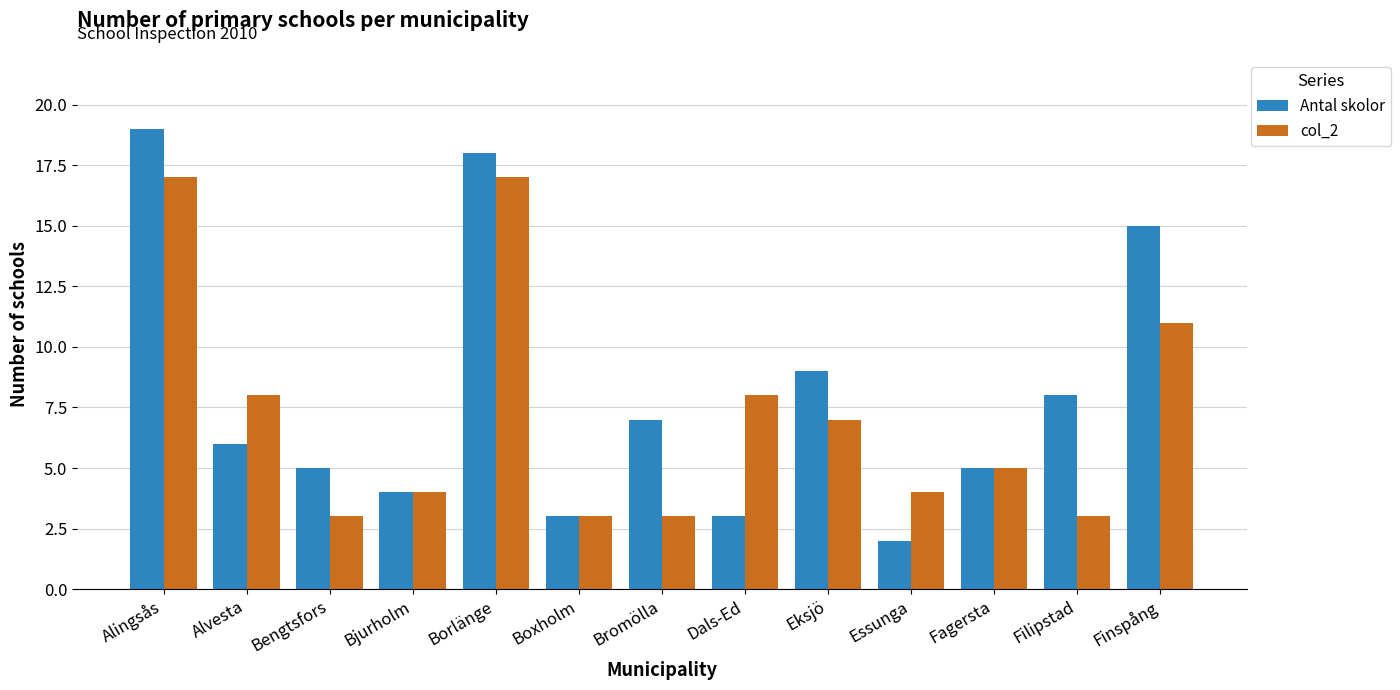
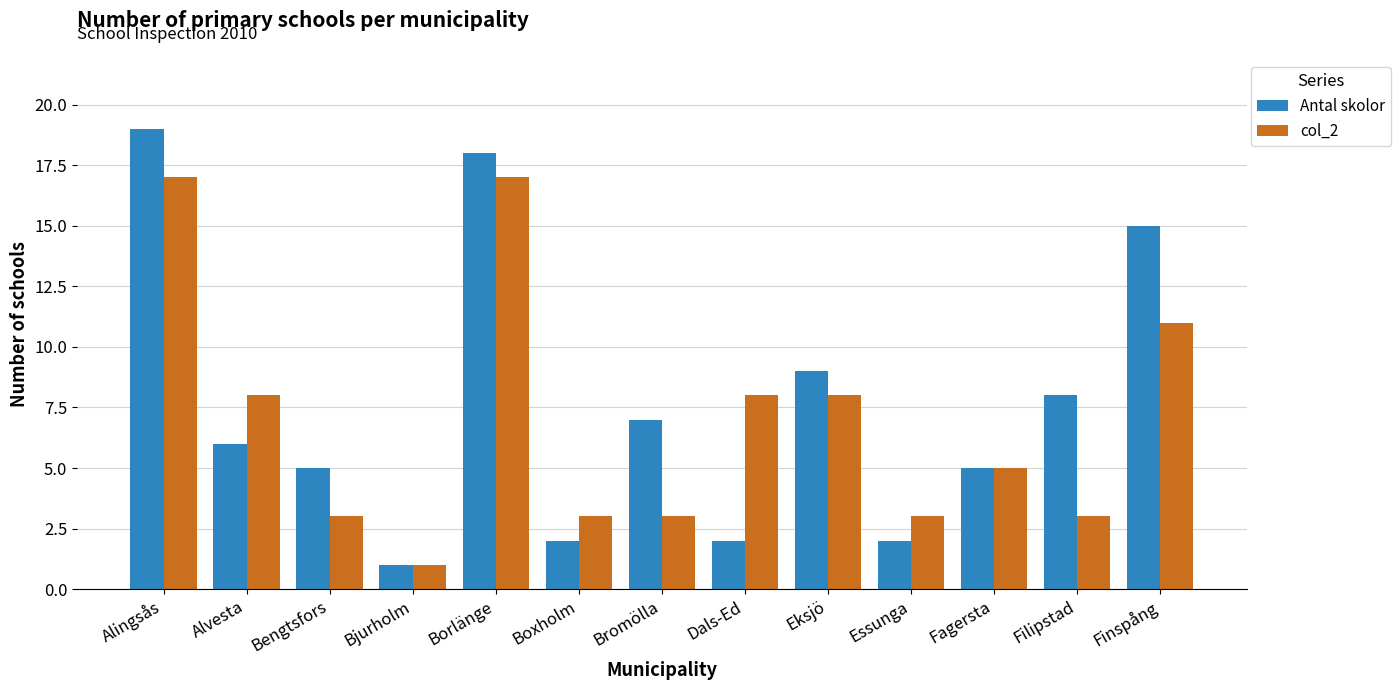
Antal skolor, Bjurholm: 4 -> 1
col_2, Bjurholm: 4 -> 1
Antal skolor, Boxholm: 3 -> 2
Antal skolor, Dals-Ed: 3 -> 2
col_2, Eksjö: 7 -> 8
col_2, Essunga: 4 -> 3
